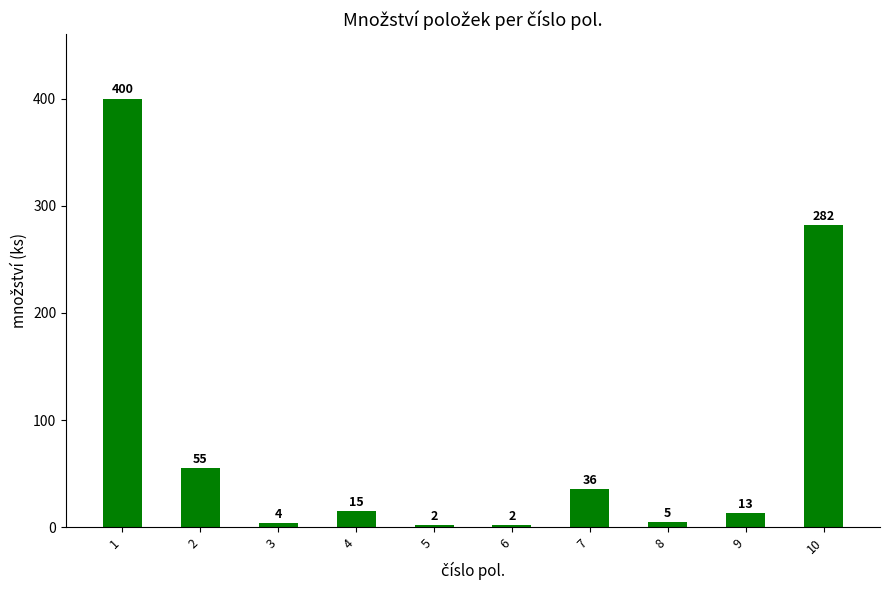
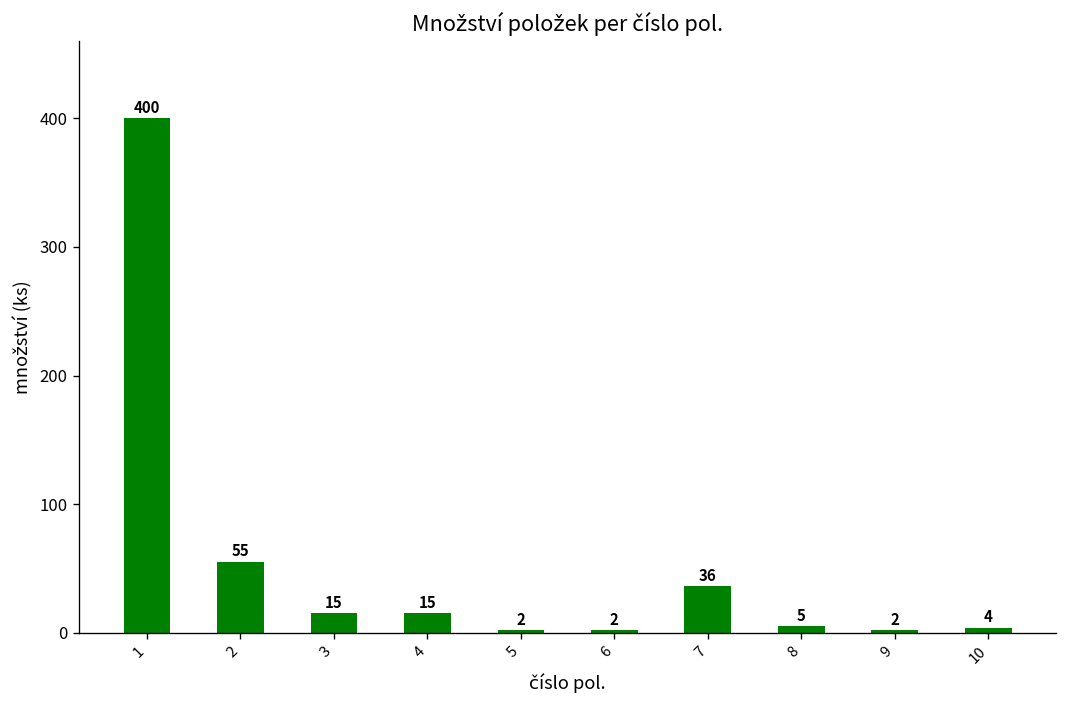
3: 4 -> 15
9: 13 -> 2
10: 282 -> 4
